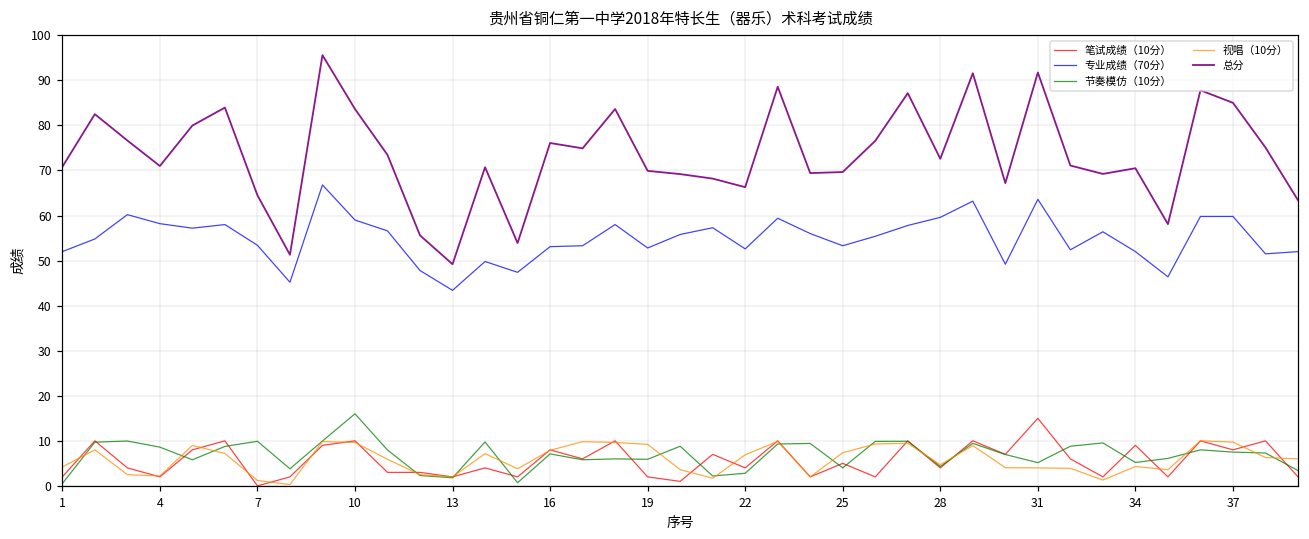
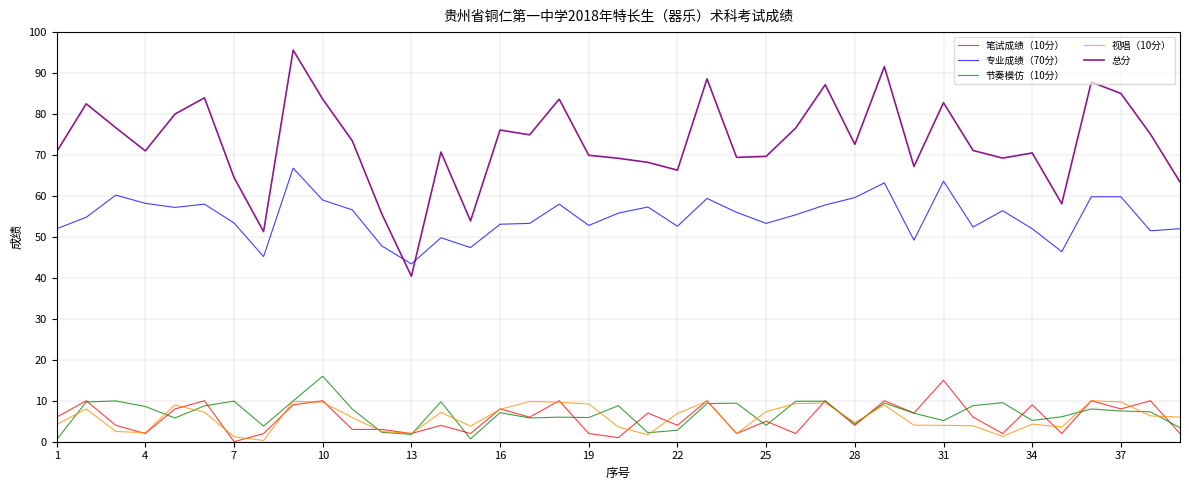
笔试成绩（10分）, 1: 2 -> 6
总分, 13: 49 -> 40
总分, 31: 92 -> 83
